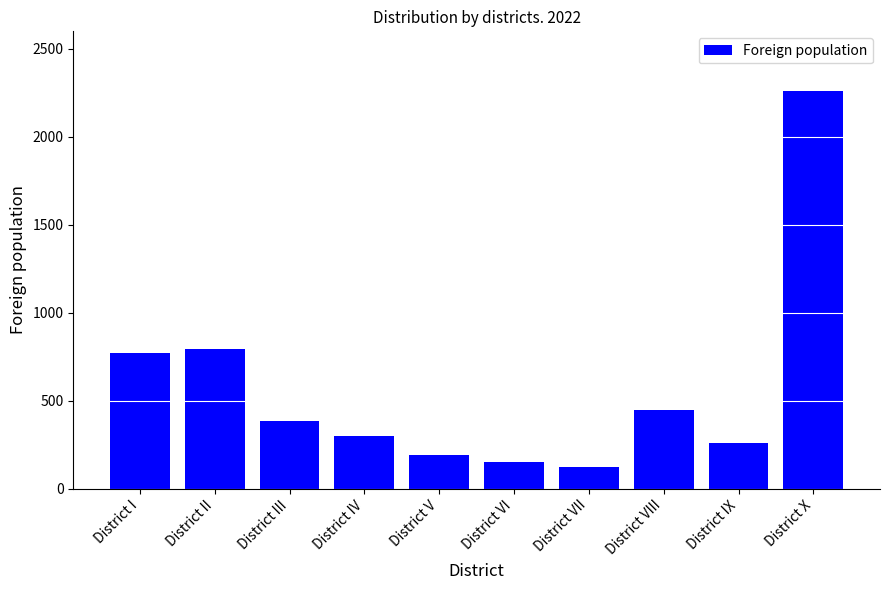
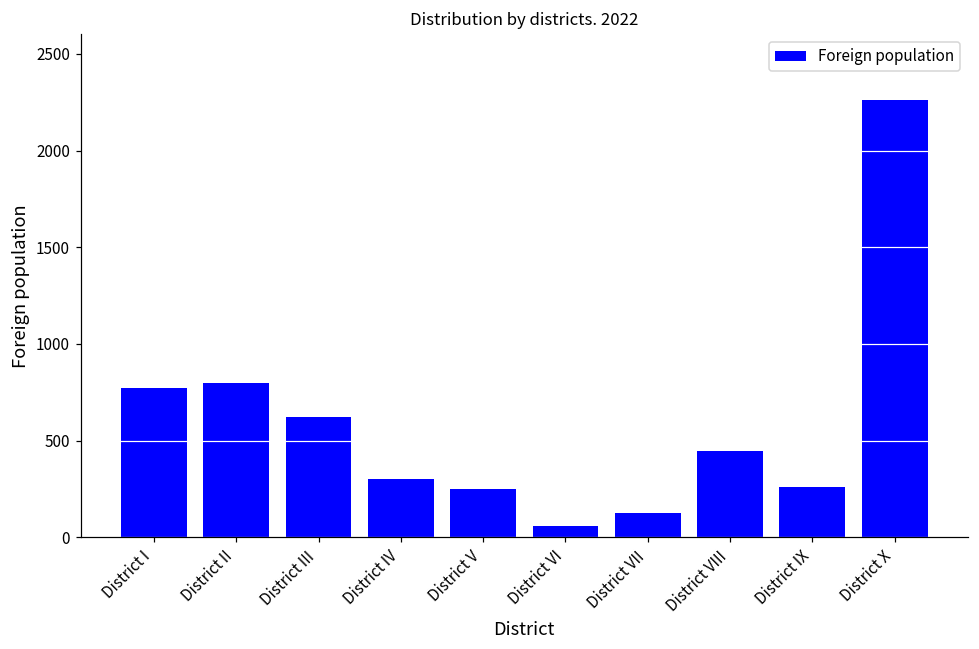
District III: 390 -> 620
District V: 190 -> 250
District VI: 150 -> 60
